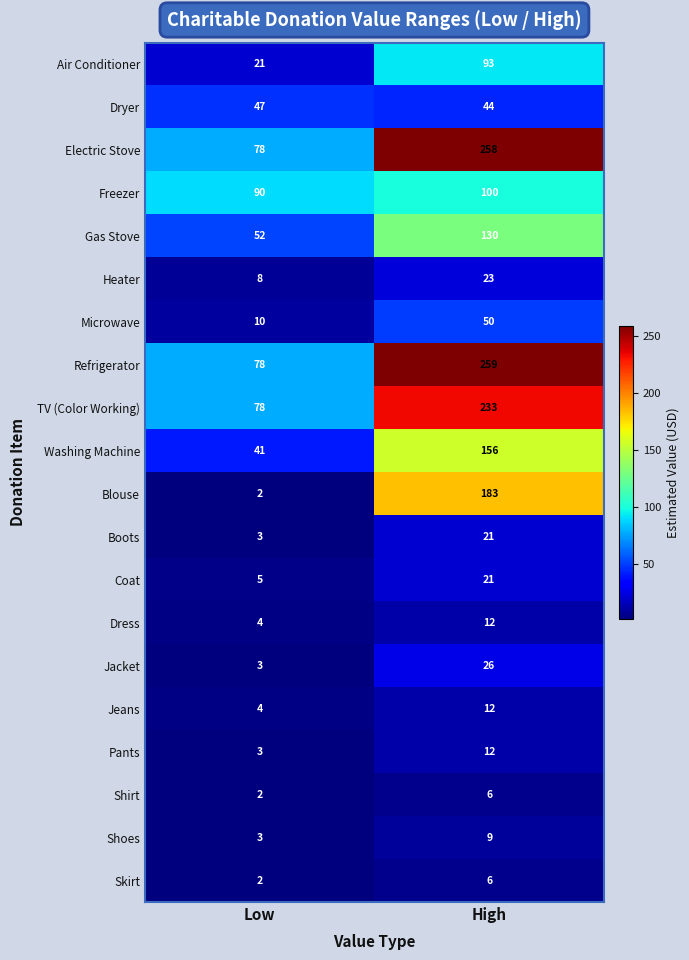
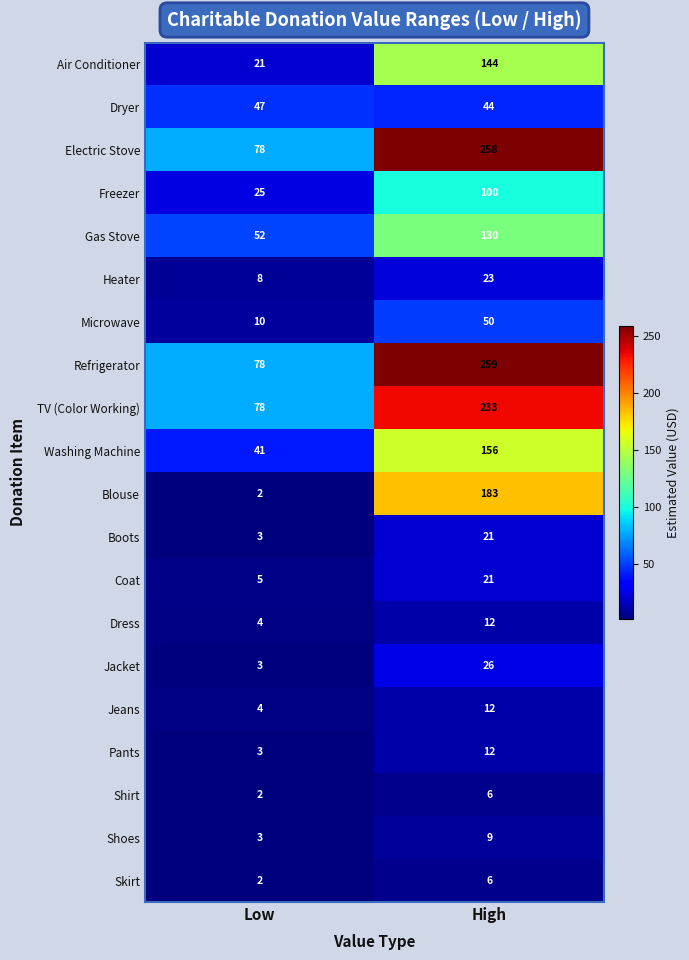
Air Conditioner, High: 93 -> 144
Freezer, Low: 90 -> 25
